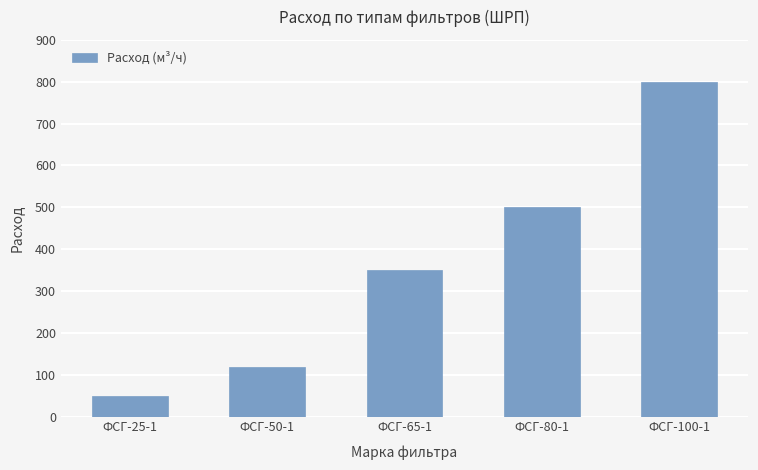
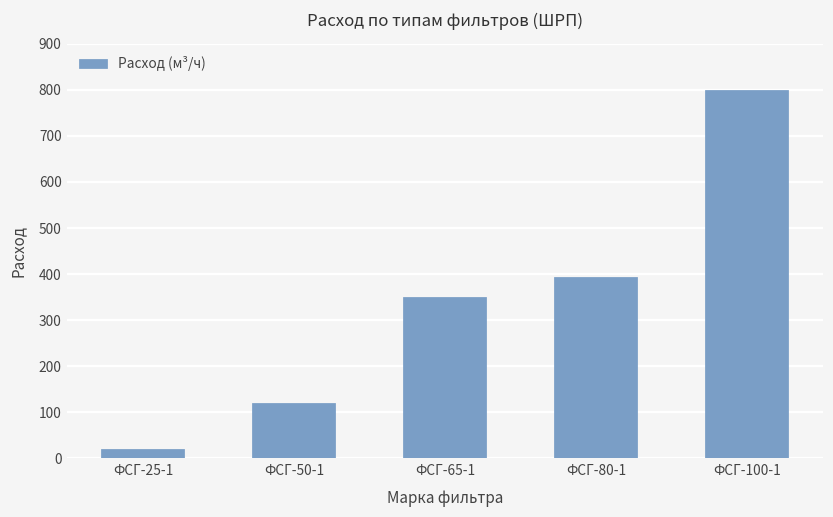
ФСГ-25-1: 50 -> 20
ФСГ-80-1: 500 -> 390
